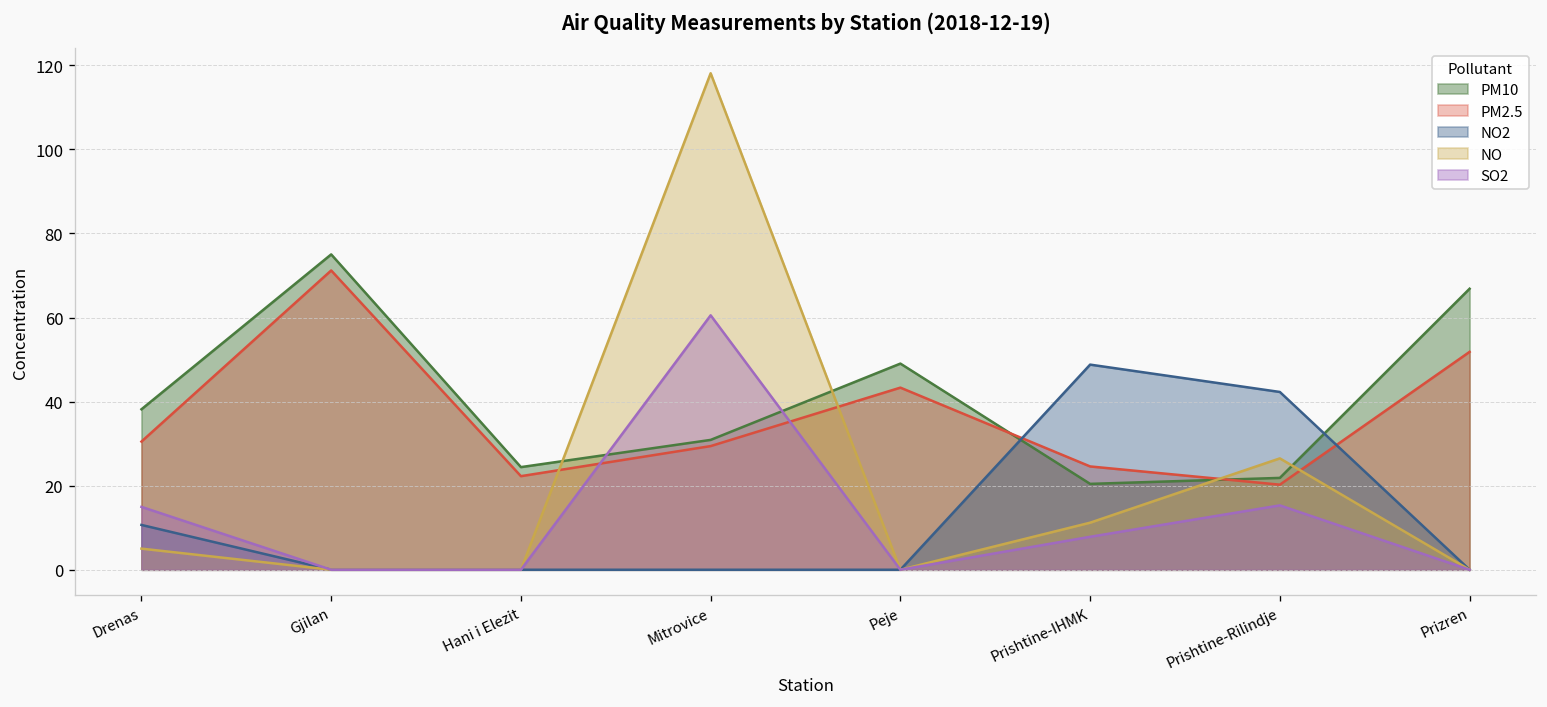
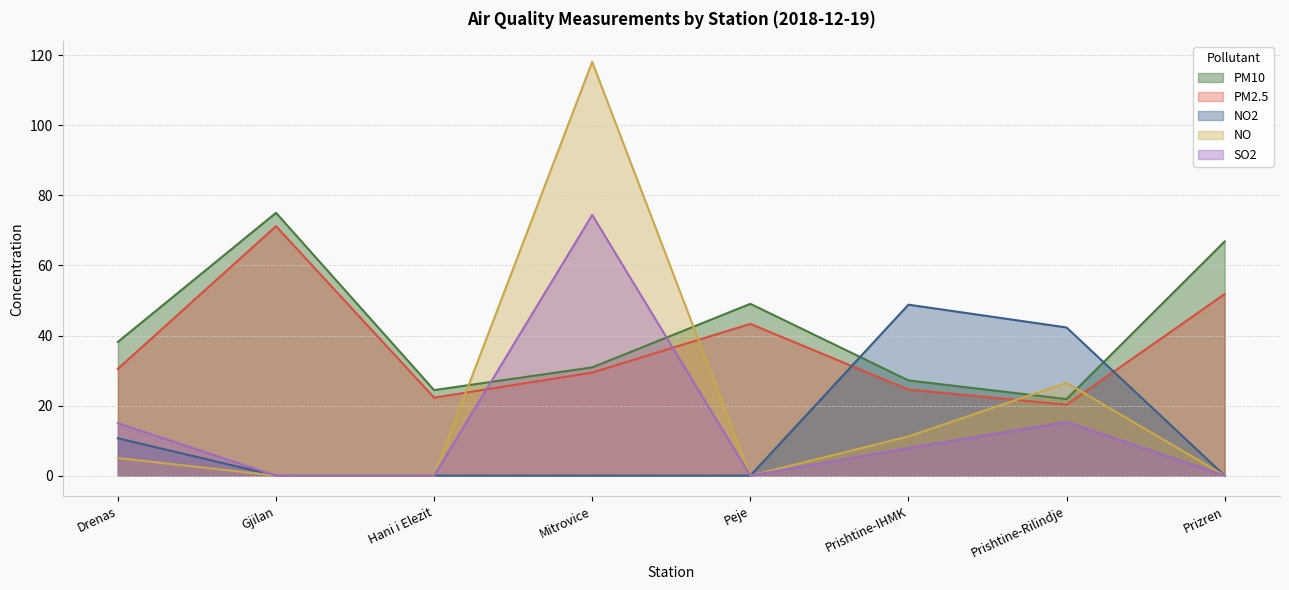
SO2, Mitrovice: 61 -> 74
PM10, Prishtine-IHMK: 20 -> 27
